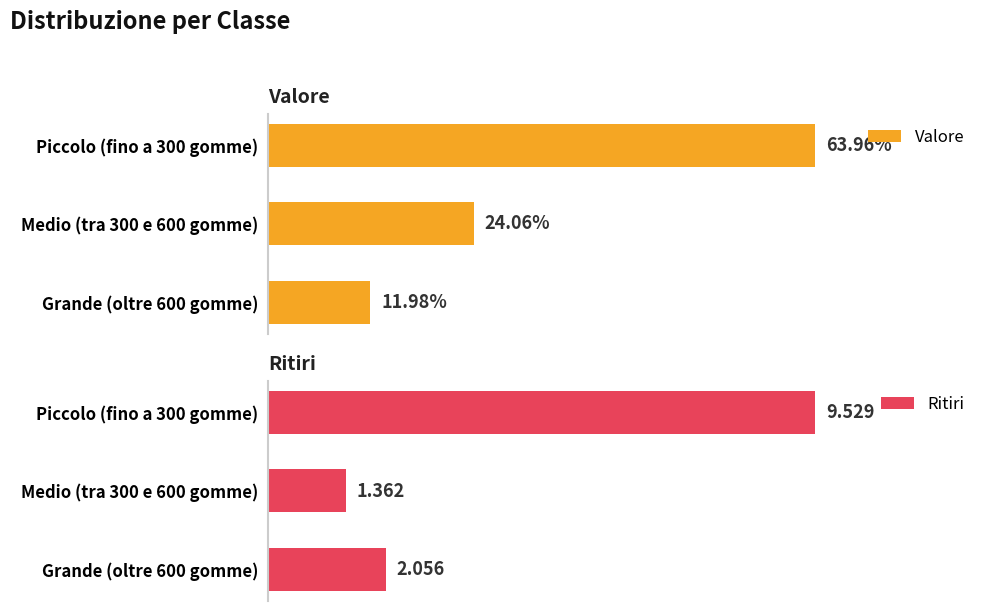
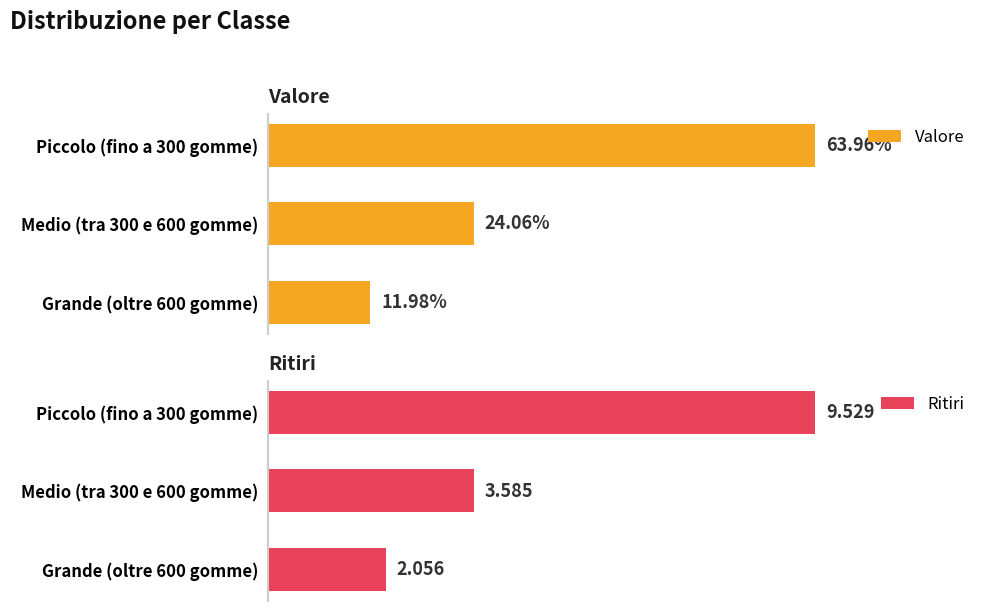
Ritiri, Medio (tra 300 e 600 gomme): 1.362 -> 3.585
